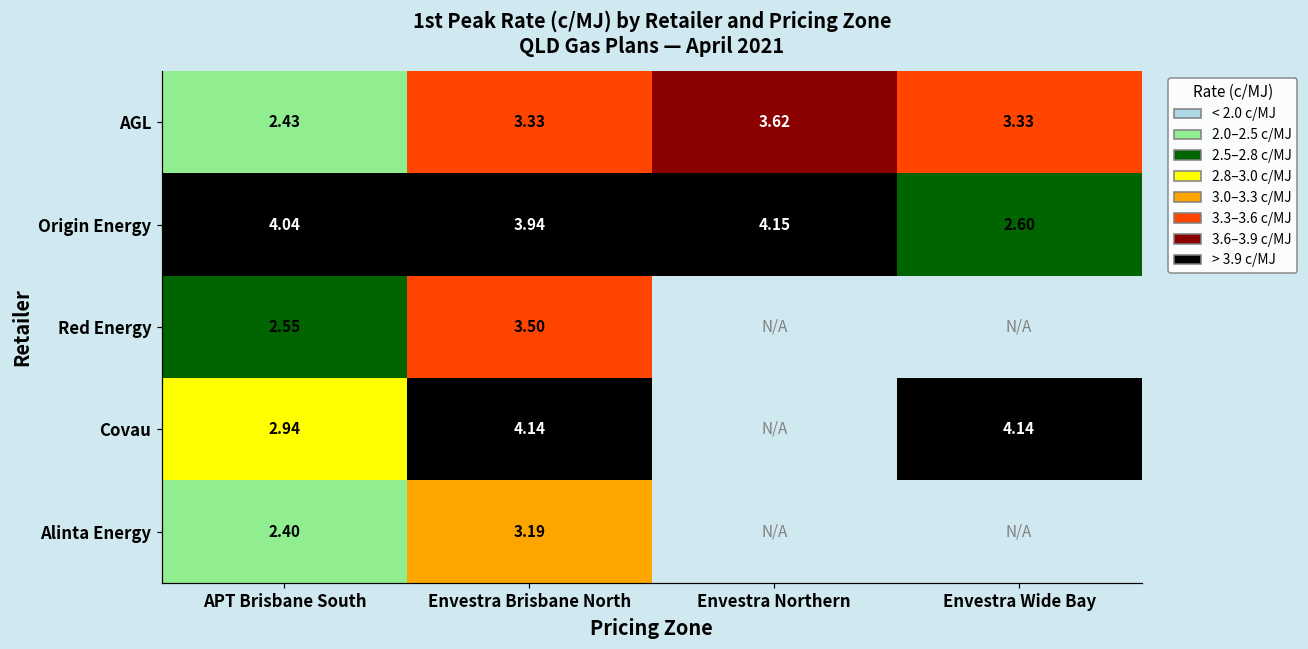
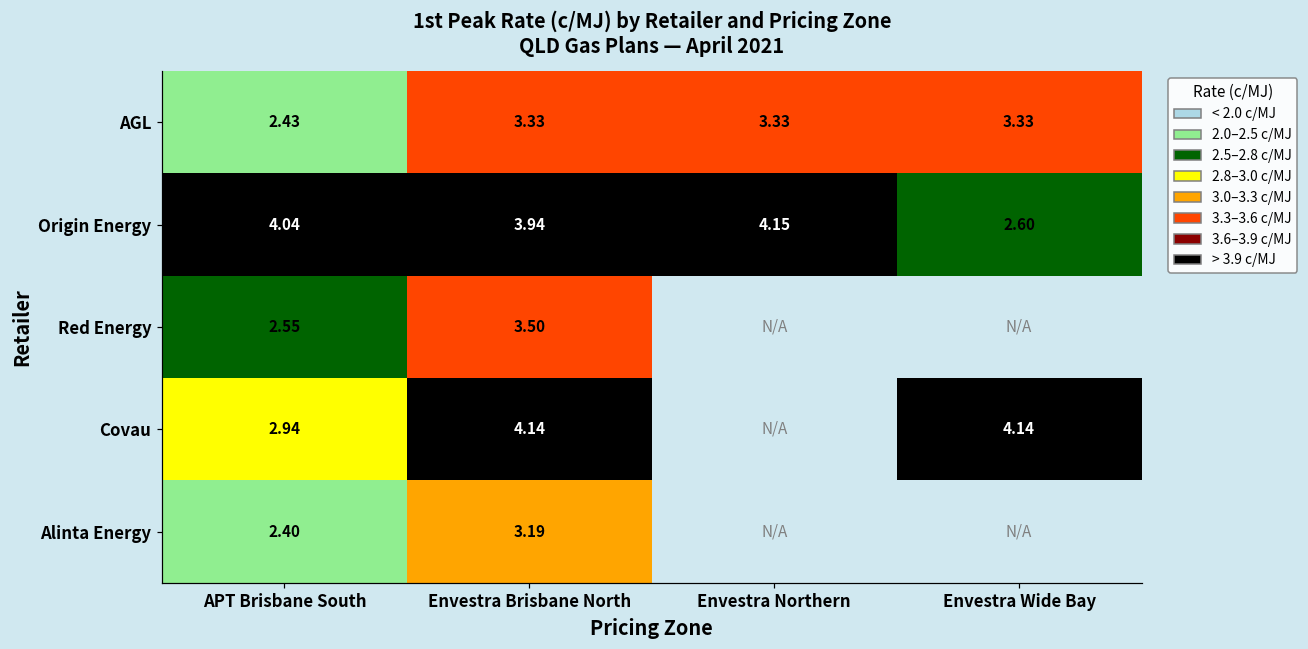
AGL, Envestra Northern: 3.62 -> 3.33
